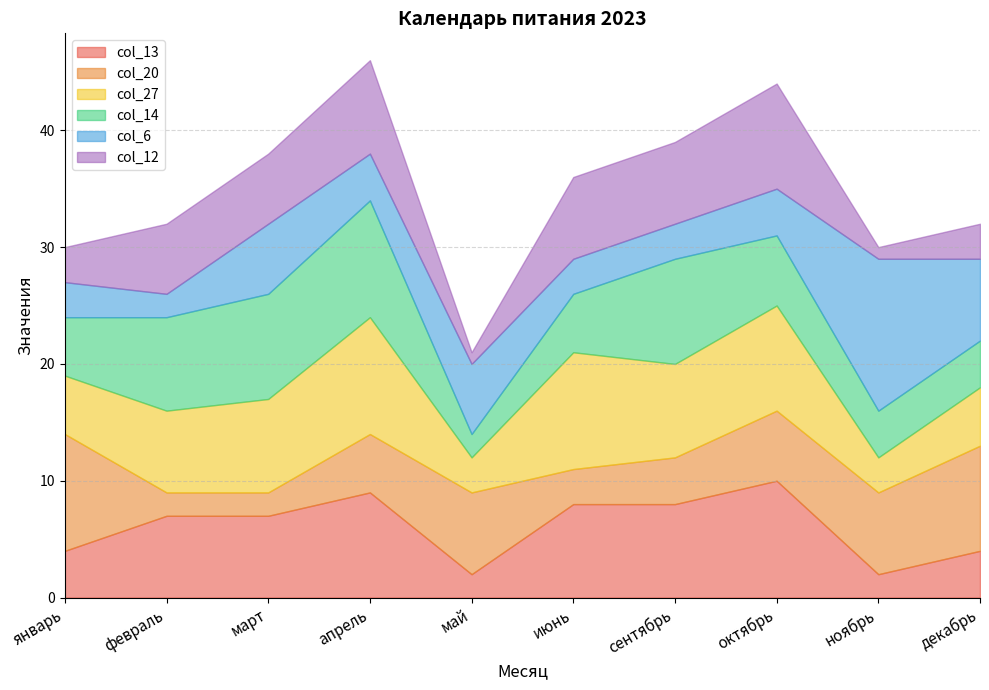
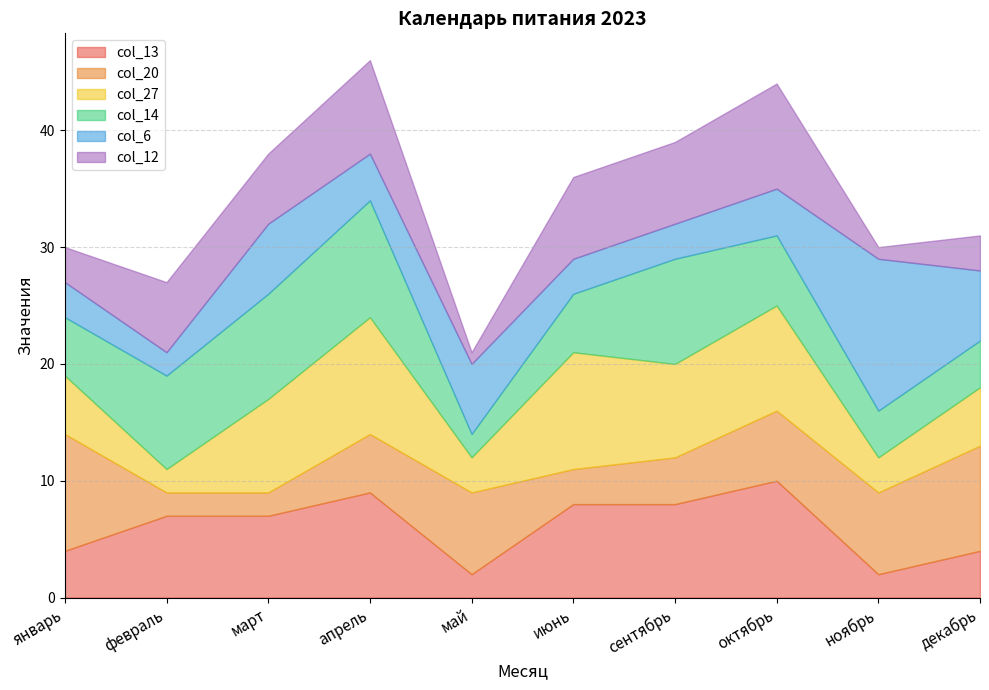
col_27, февраль: 7 -> 2
col_6, декабрь: 7 -> 6
